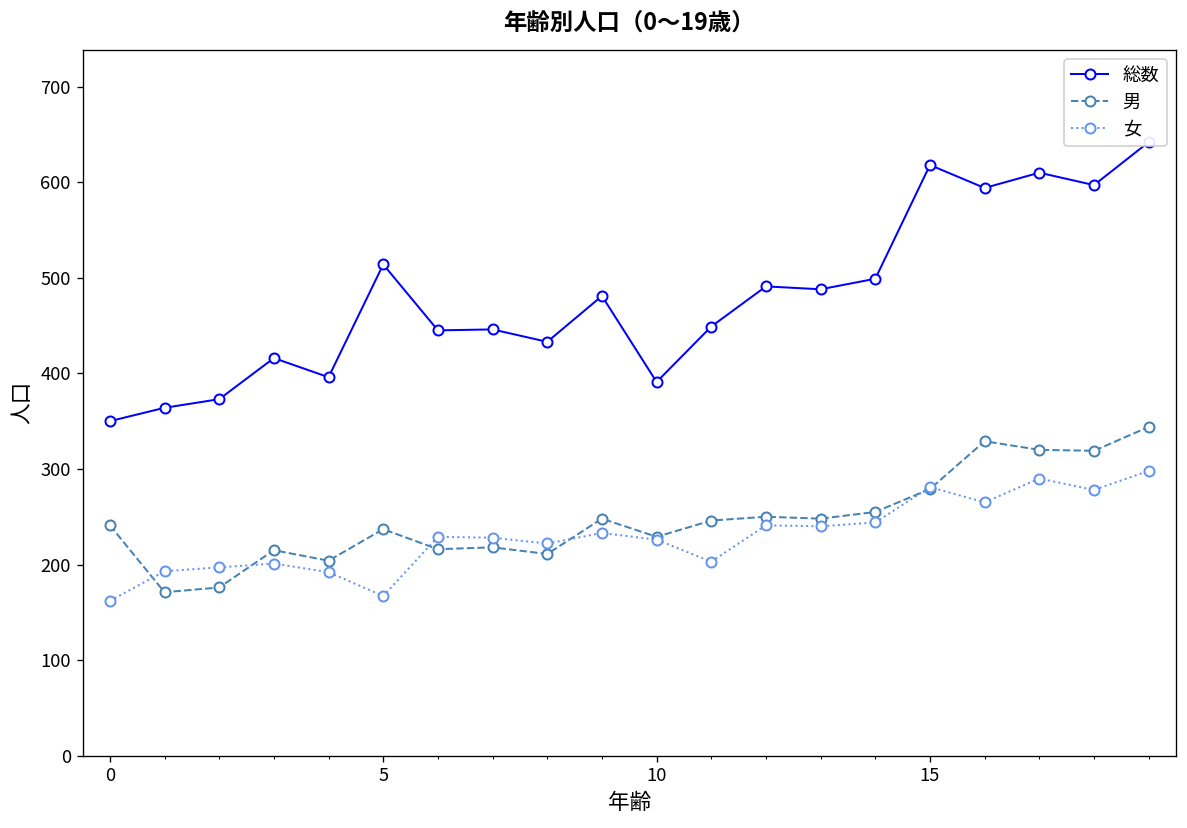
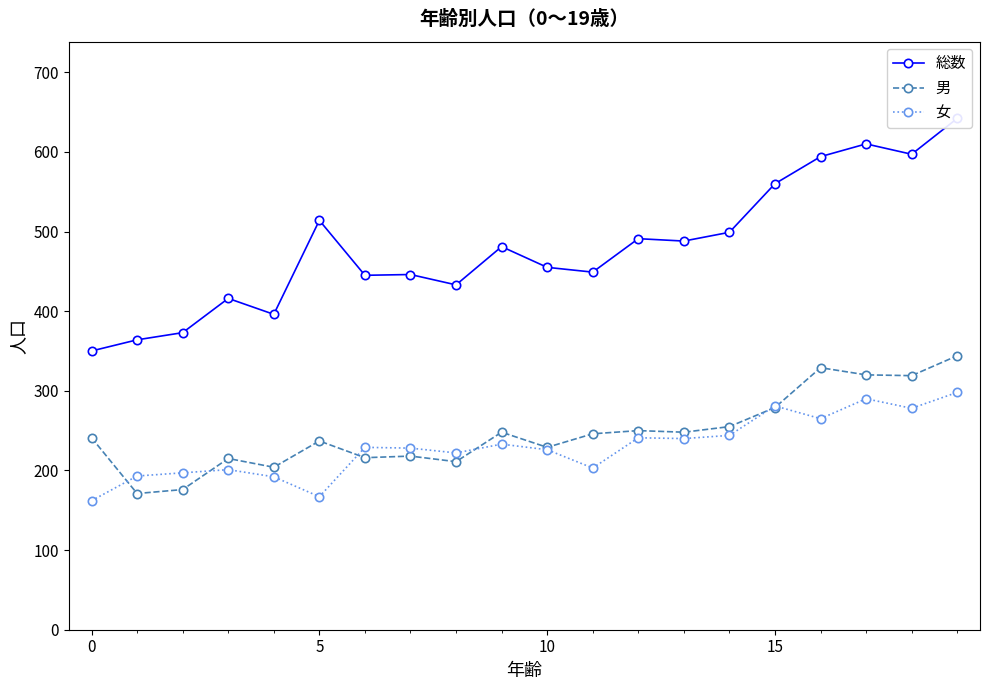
総数, 10: 390 -> 460
総数, 15: 620 -> 560
